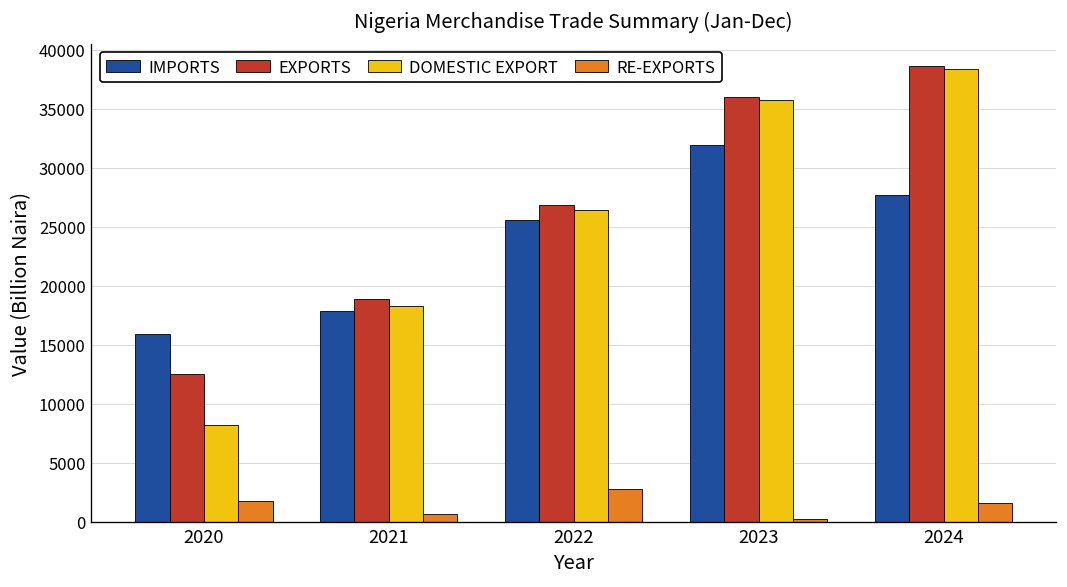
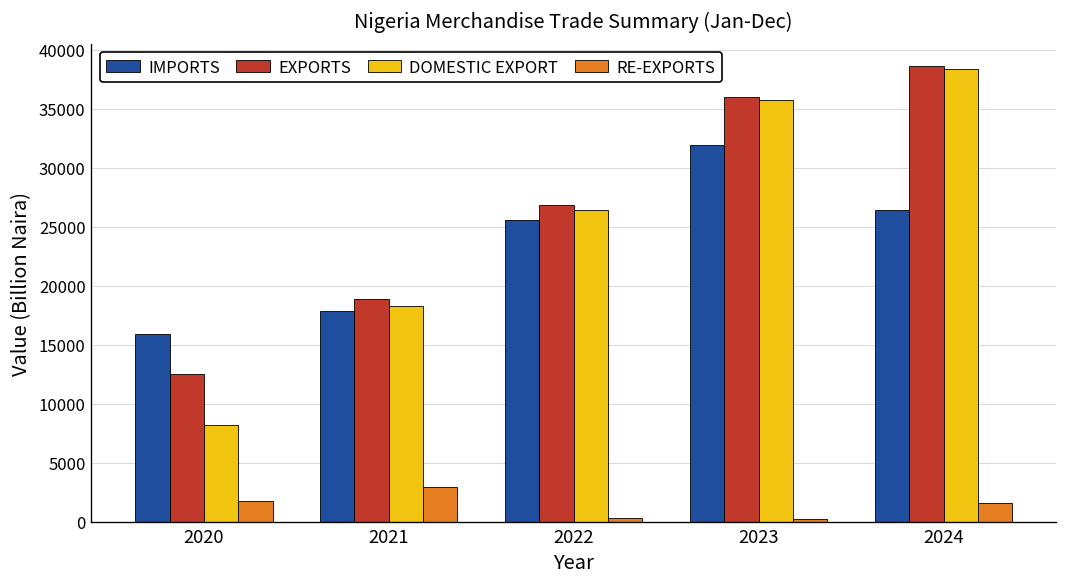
RE-EXPORTS, 2021: 1000 -> 3000
RE-EXPORTS, 2022: 3000 -> 0
IMPORTS, 2024: 28000 -> 26000
